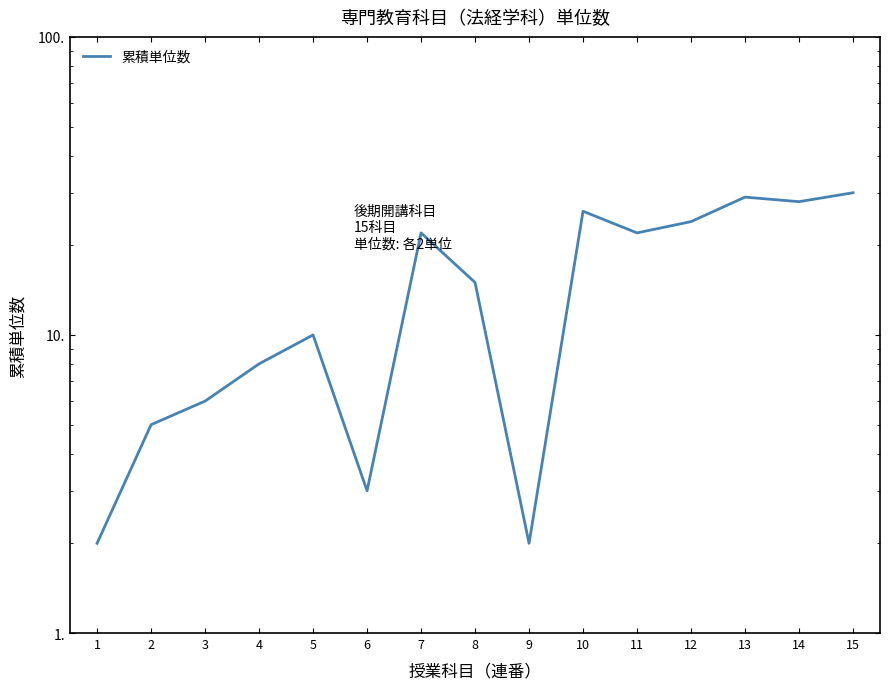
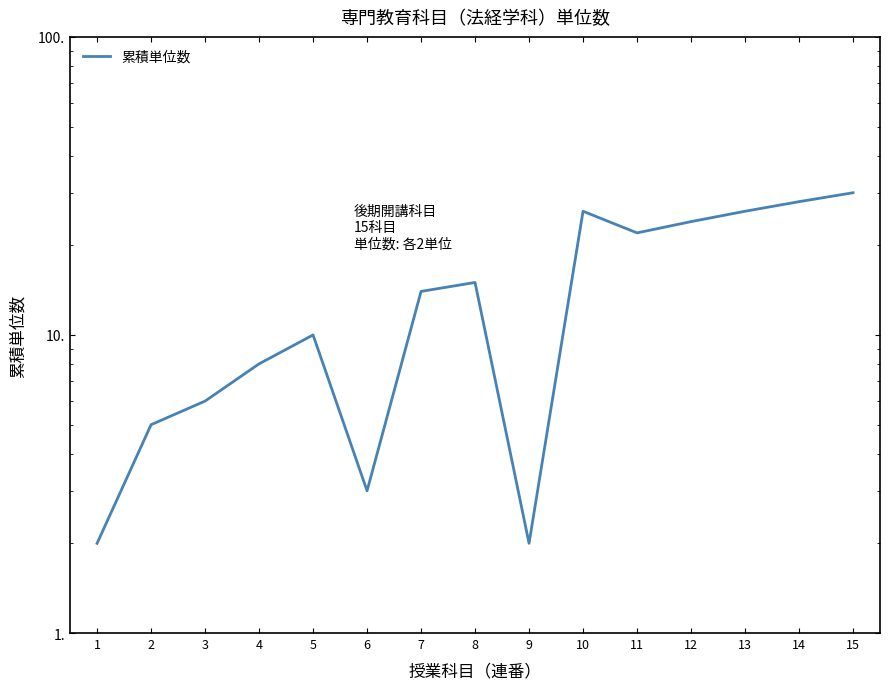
7: 22 -> 14
13: 29 -> 26
